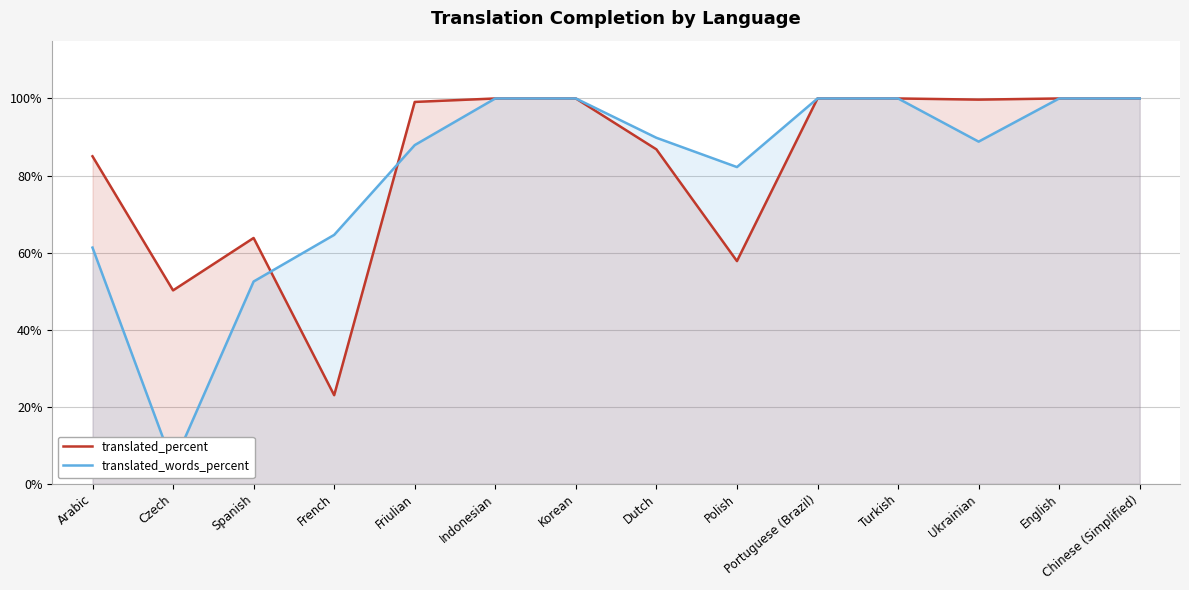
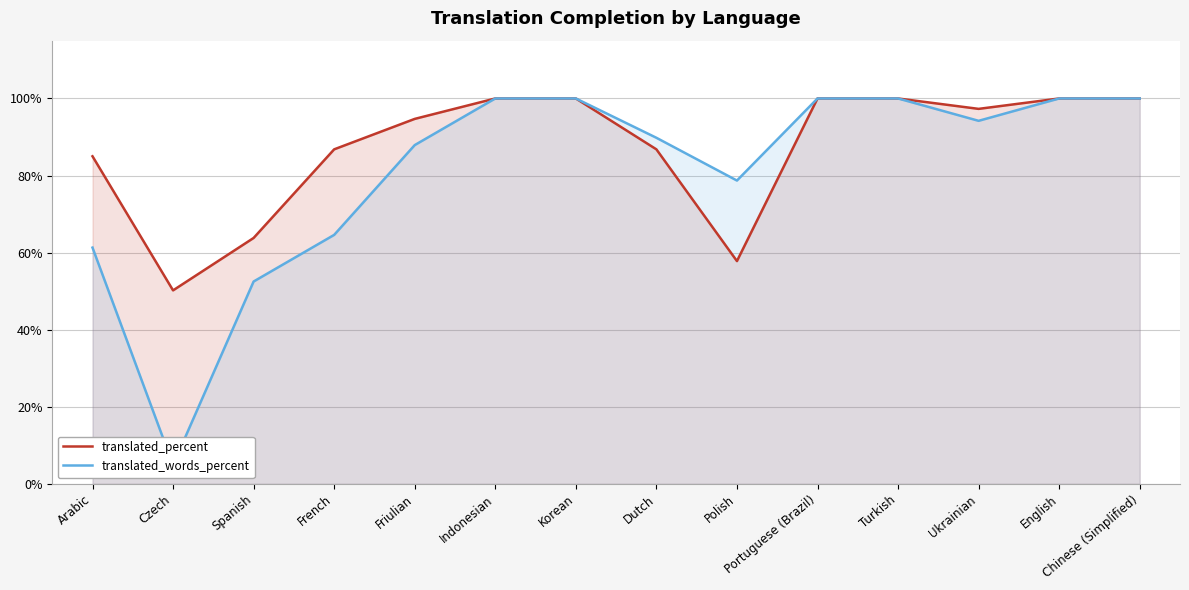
translated_percent, French: 23% -> 87%
translated_percent, Friulian: 99% -> 95%
translated_words_percent, Polish: 82% -> 79%
translated_percent, Ukrainian: 100% -> 97%
translated_words_percent, Ukrainian: 89% -> 94%
